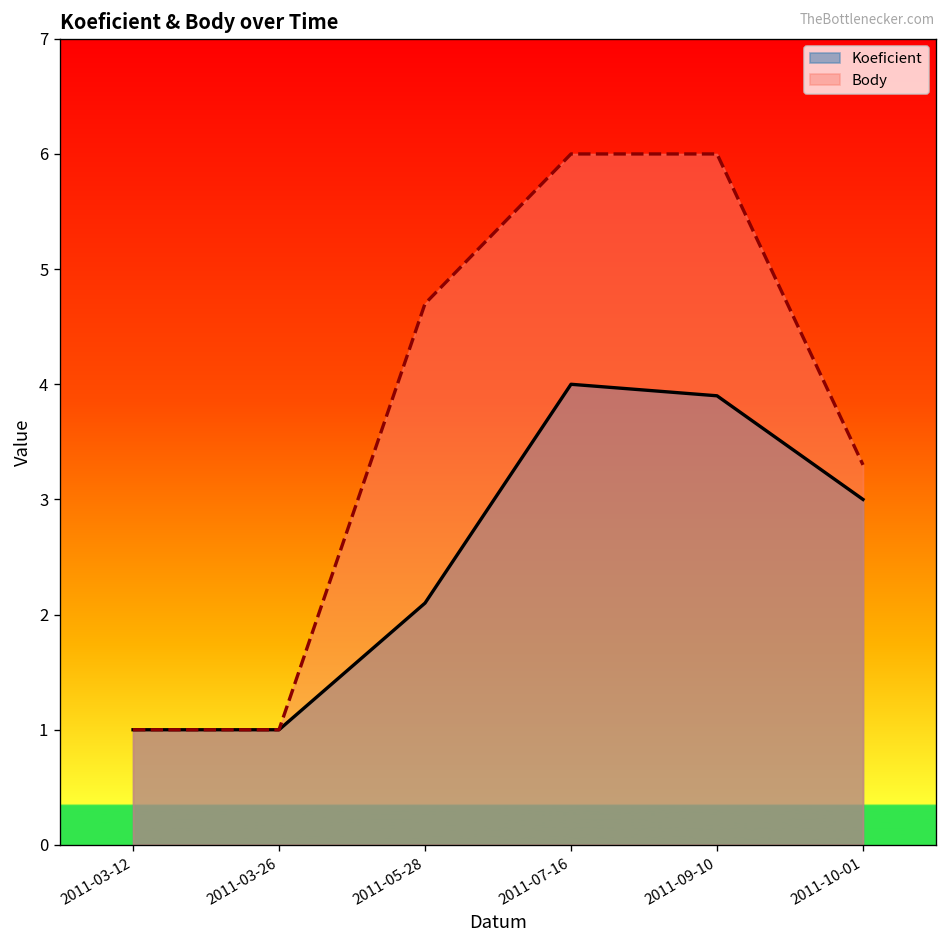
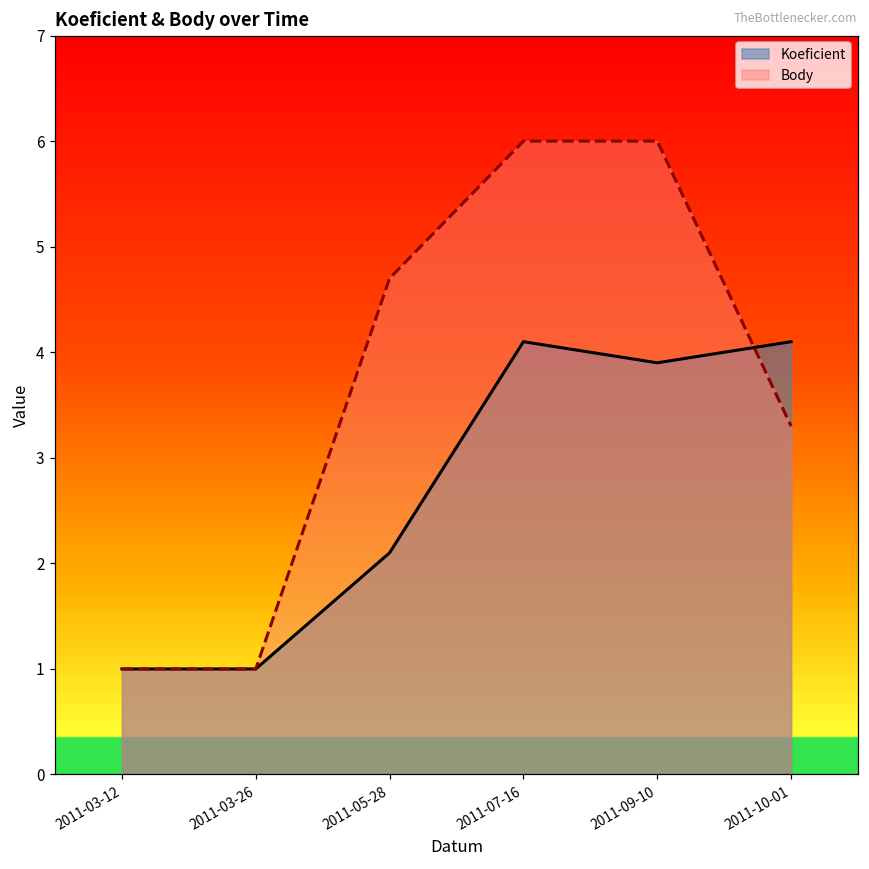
Koeficient, 2011-07-16: 4.0 -> 4.1
Koeficient, 2011-10-01: 3.0 -> 4.1
